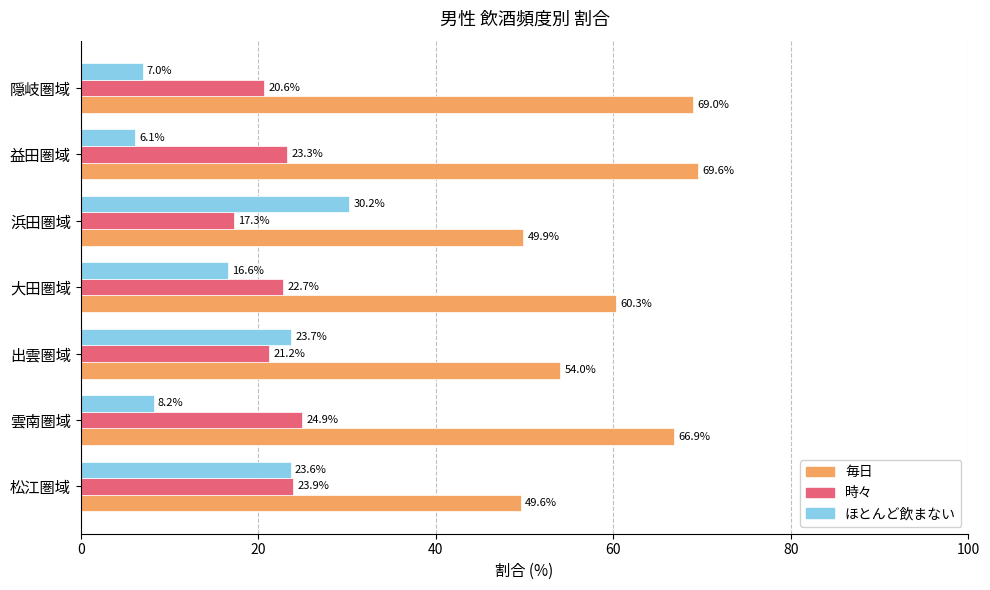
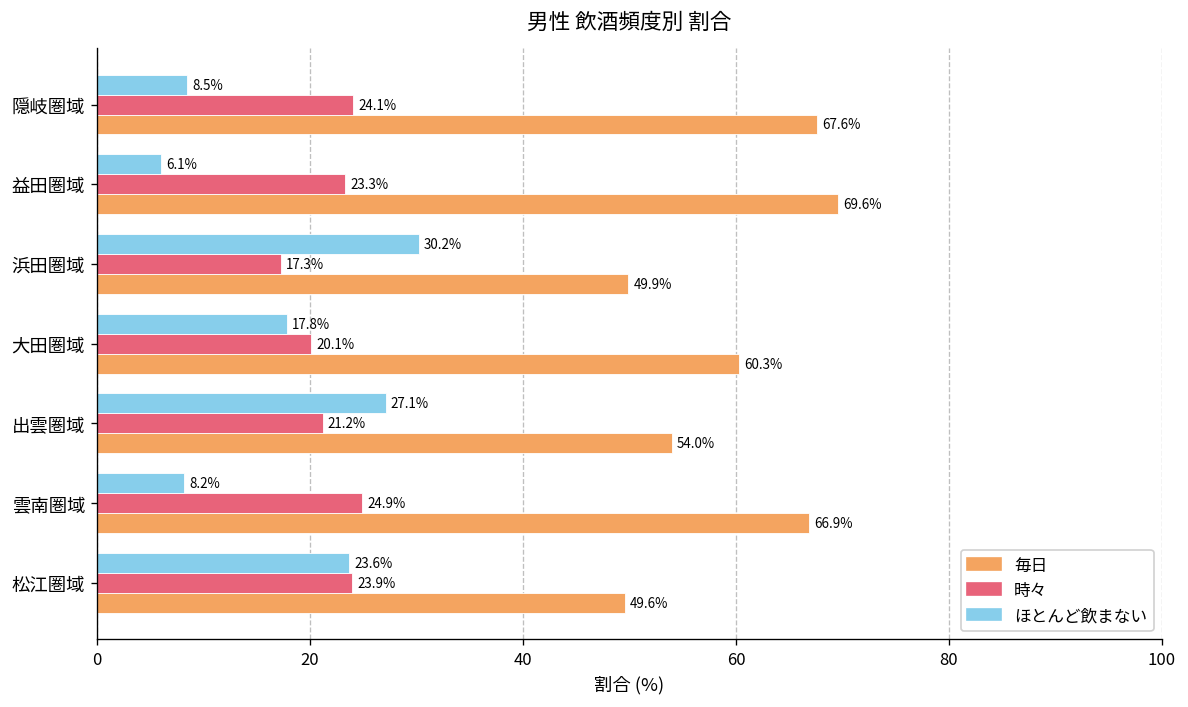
ほとんど飲まない, 隠岐圏域: 7.0% -> 8.5%
時々, 隠岐圏域: 20.6% -> 24.1%
毎日, 隠岐圏域: 69.0% -> 67.6%
ほとんど飲まない, 大田圏域: 16.6% -> 17.8%
時々, 大田圏域: 22.7% -> 20.1%
ほとんど飲まない, 出雲圏域: 23.7% -> 27.1%
